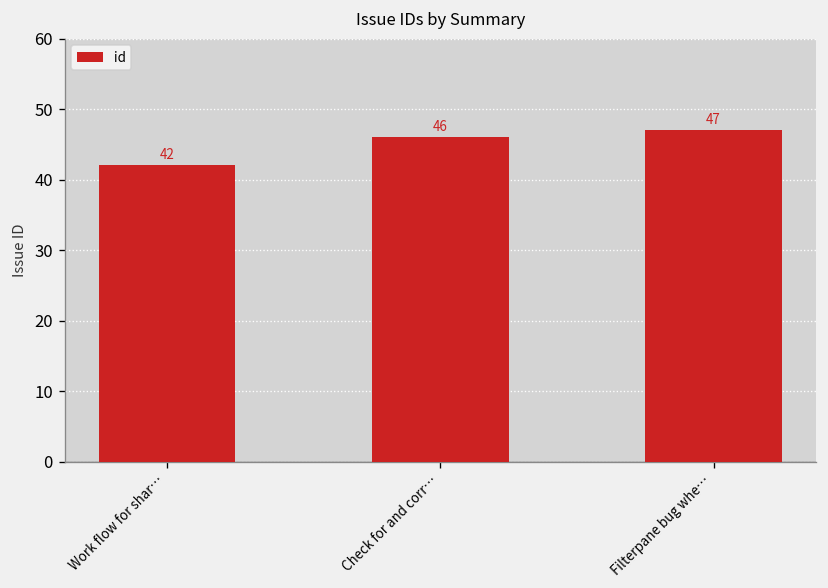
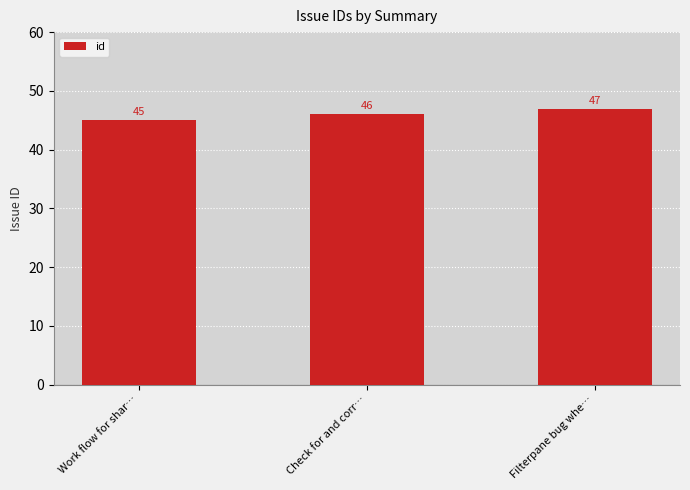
Work flow for shar…: 42 -> 45
